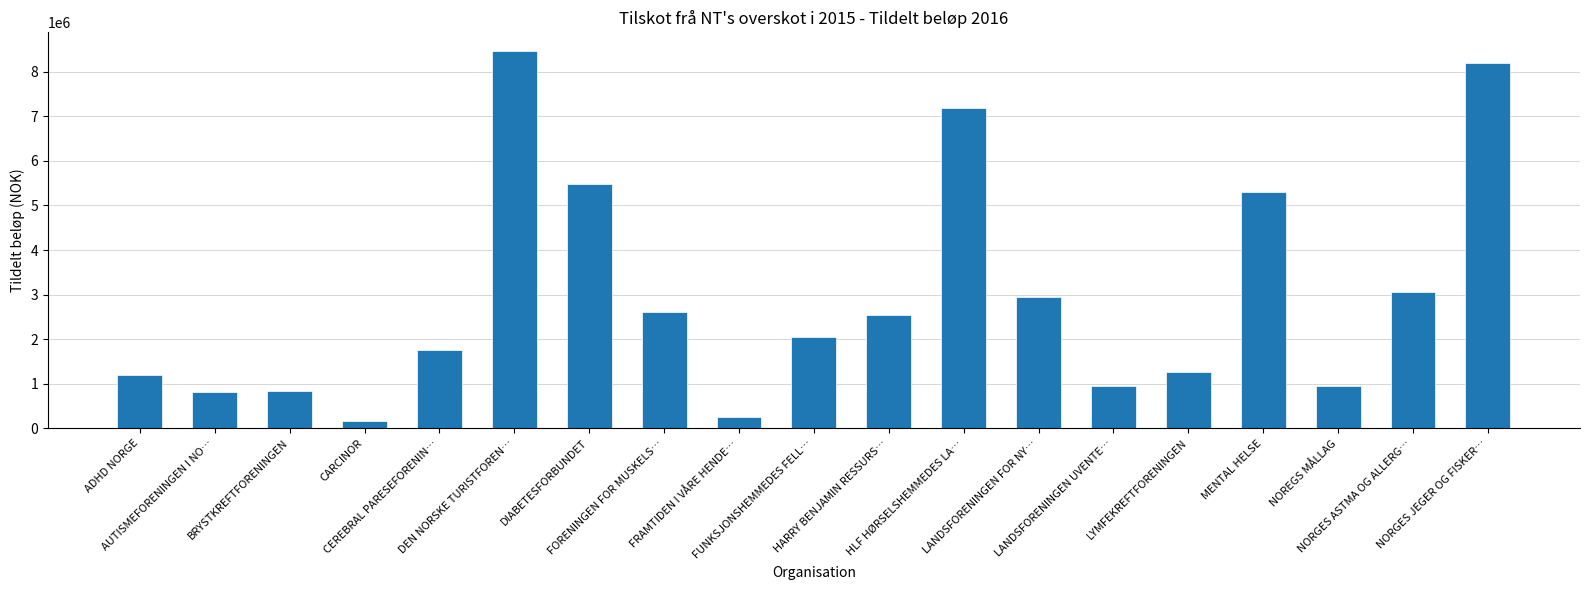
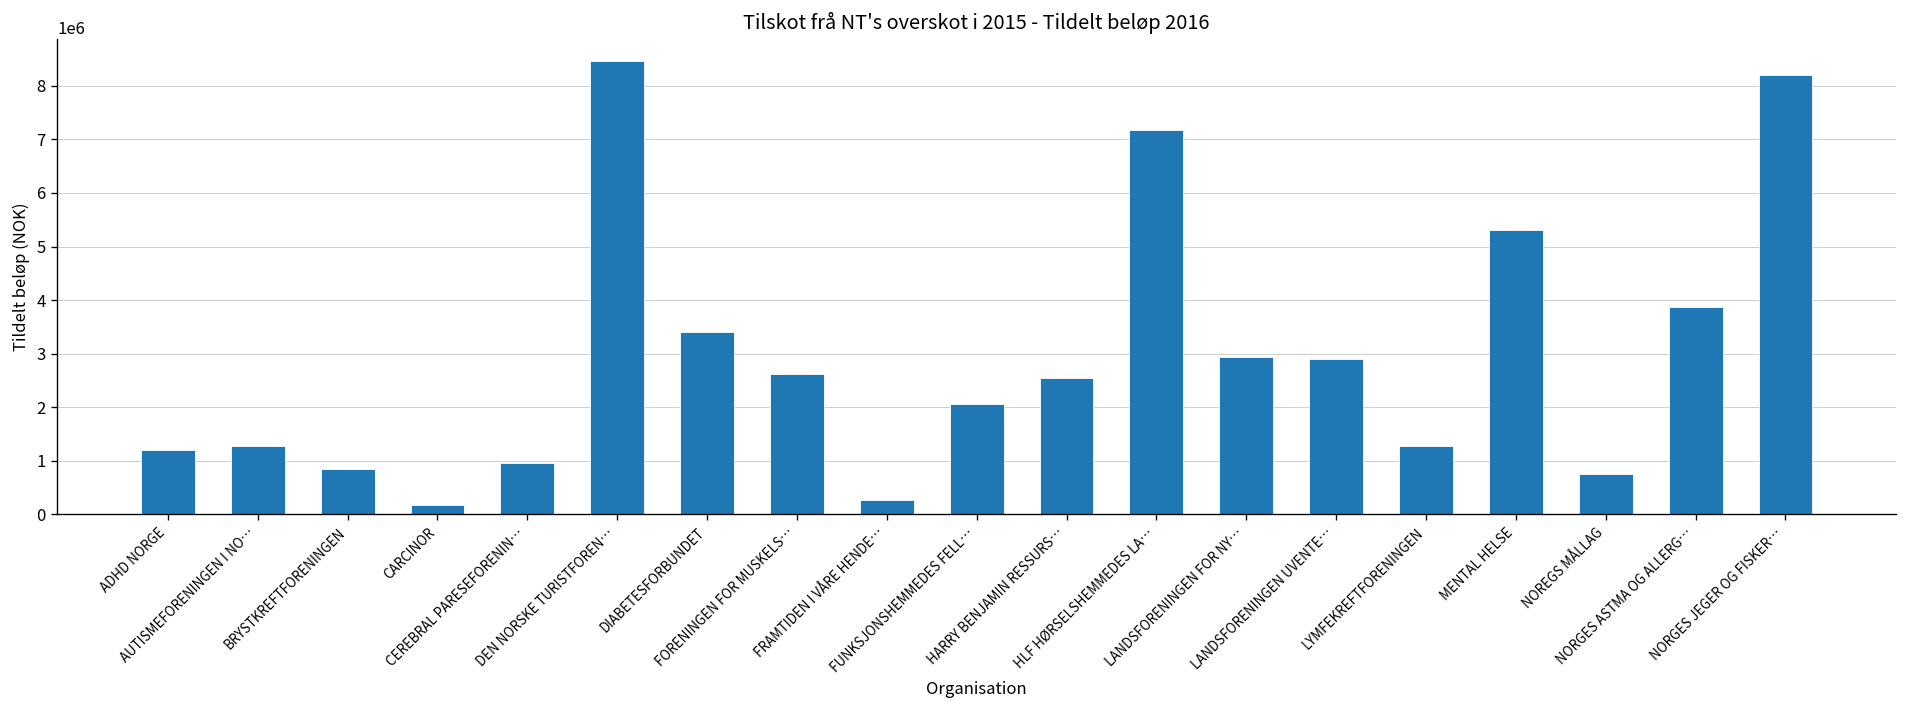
AUTISMEFORENINGEN I NO…: 800000 -> 1300000
CEREBRAL PARESEFORENIN…: 1800000 -> 1000000
DIABETESFORBUNDET: 5500000 -> 3400000
LANDSFORENINGEN UVENTE…: 1000000 -> 2900000
NOREGS MÅLLAG: 1000000 -> 700000
NORGES ASTMA OG ALLERG…: 3000000 -> 3900000
